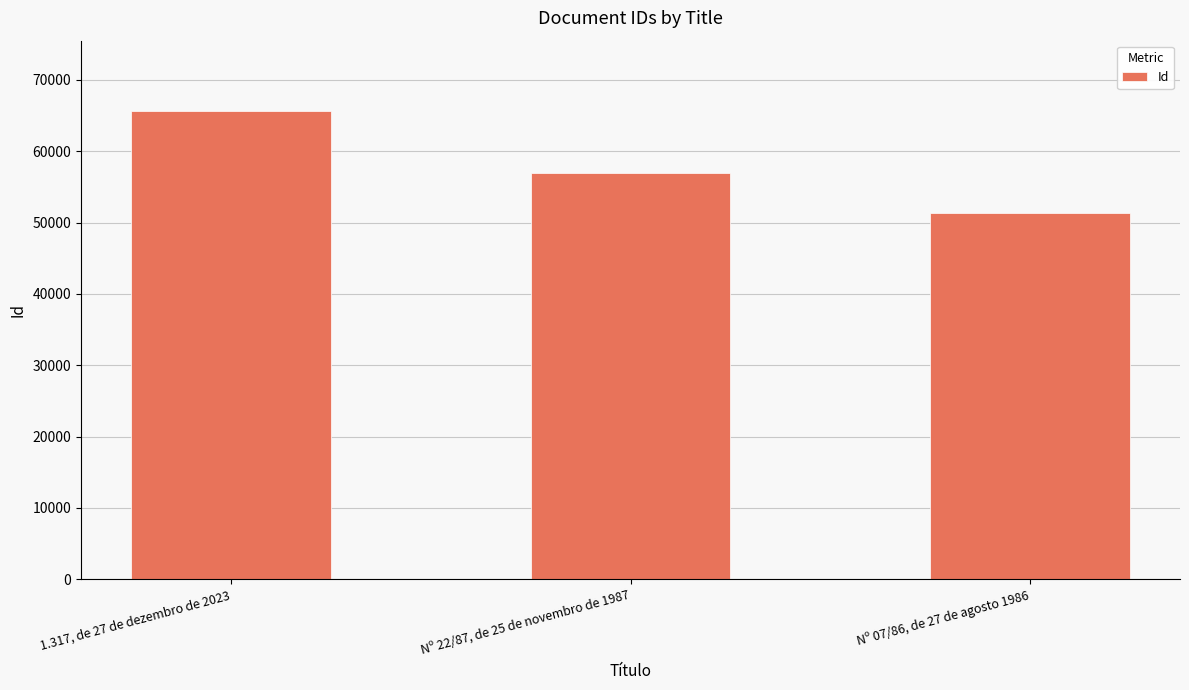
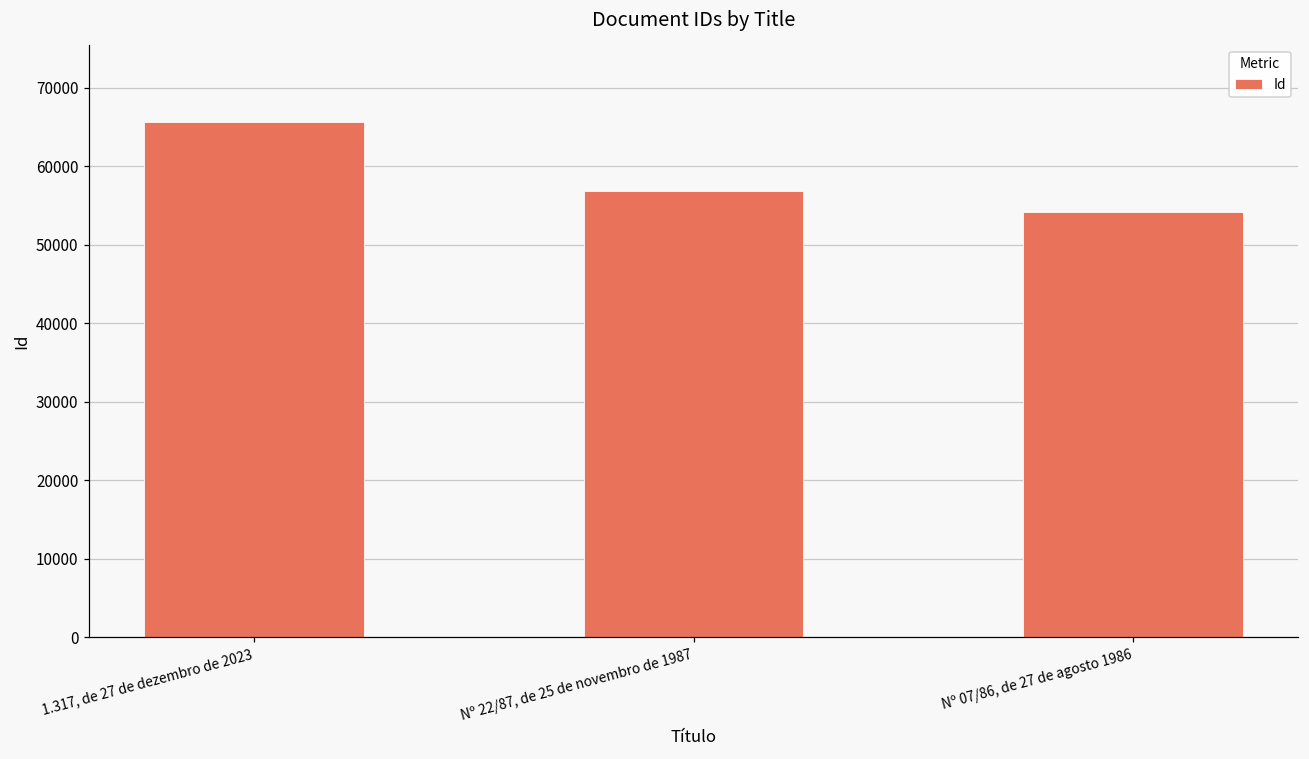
Nº 07/86, de 27 de agosto 1986: 51000 -> 54000
